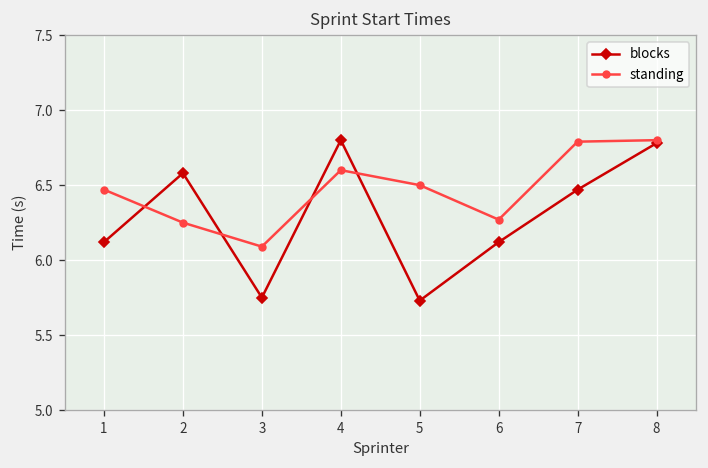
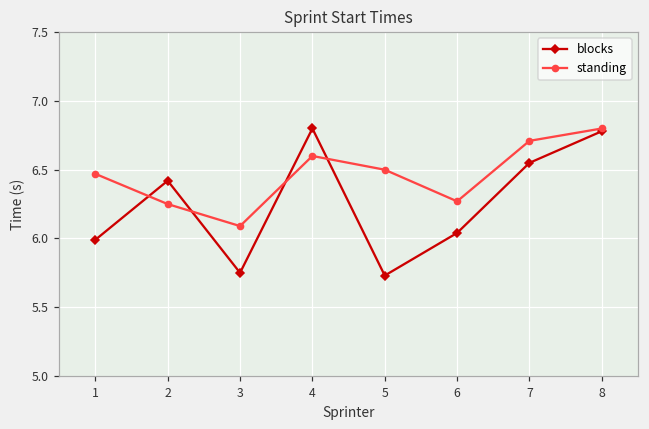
blocks, 1: 6.12 -> 5.99
blocks, 2: 6.58 -> 6.42
blocks, 6: 6.12 -> 6.04
blocks, 7: 6.47 -> 6.55
standing, 7: 6.79 -> 6.71
